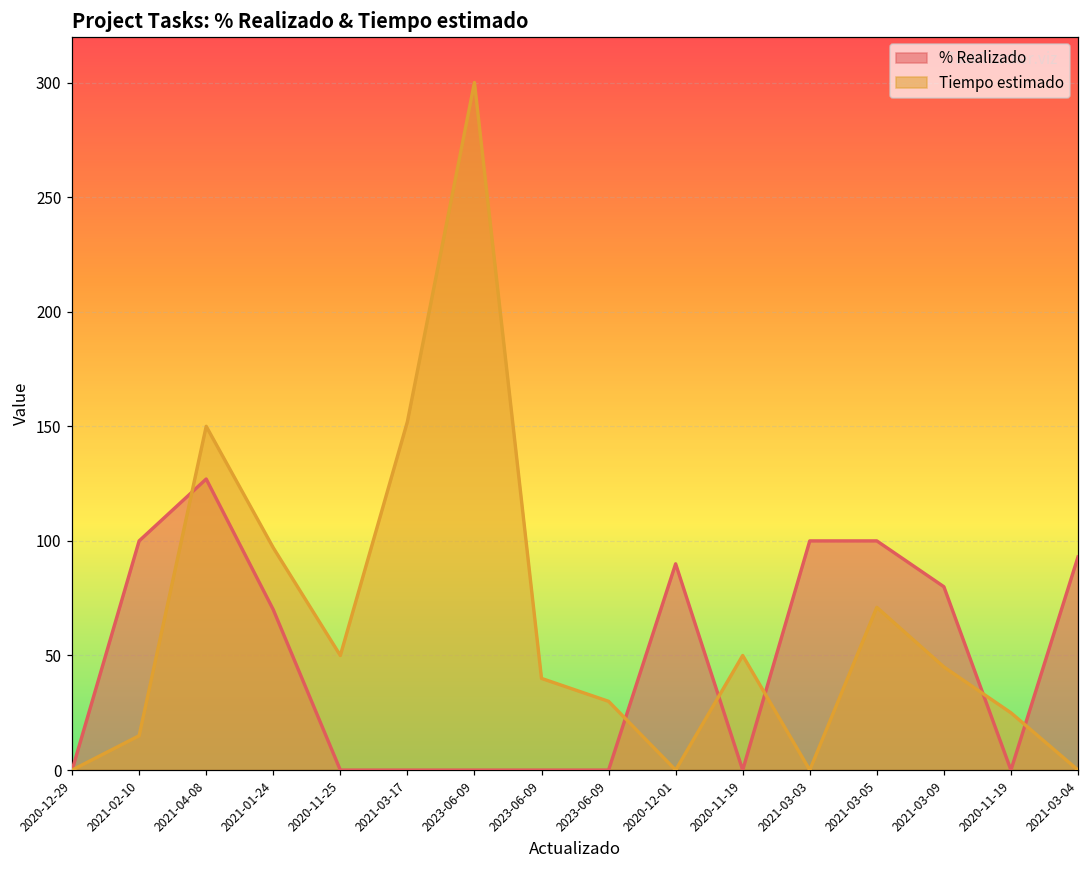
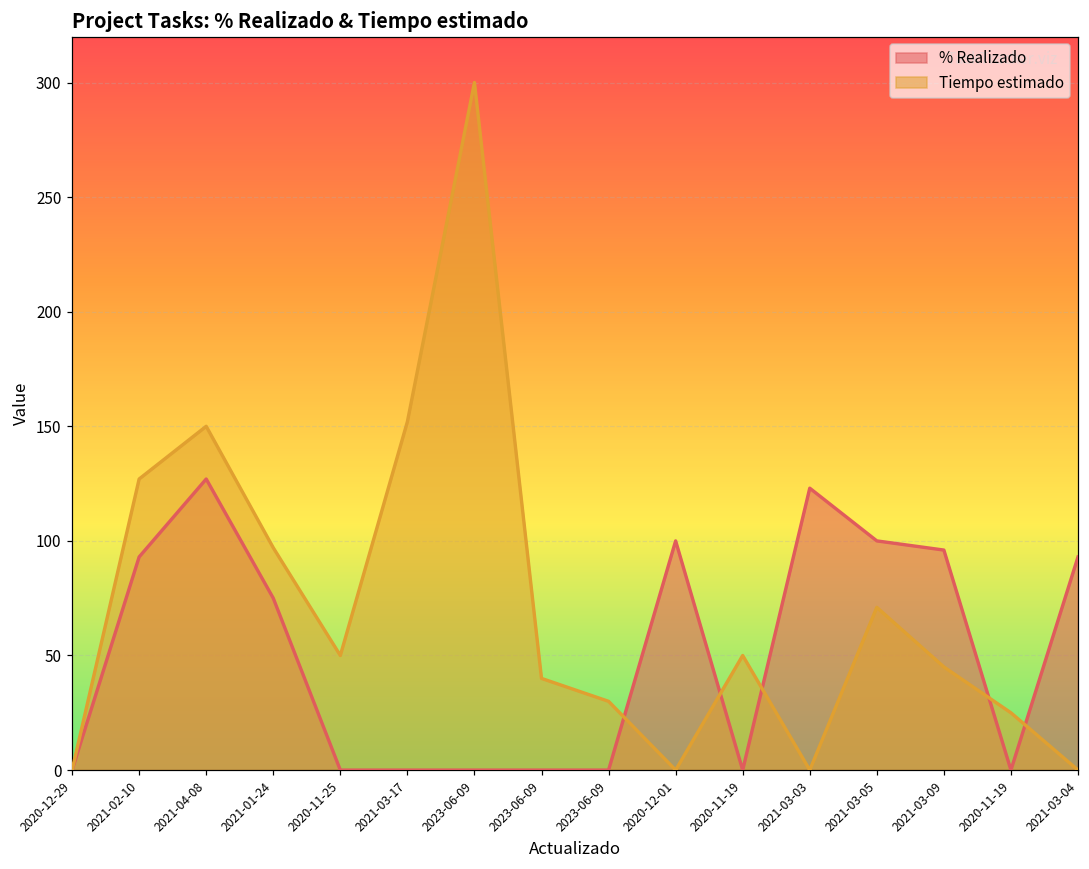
% Realizado, 2021-02-10: 100 -> 93
Tiempo estimado, 2021-02-10: 15 -> 127
% Realizado, 2021-01-24: 70 -> 75
% Realizado, 2020-12-01: 90 -> 100
% Realizado, 2021-03-03: 100 -> 123
% Realizado, 2021-03-09: 80 -> 96
